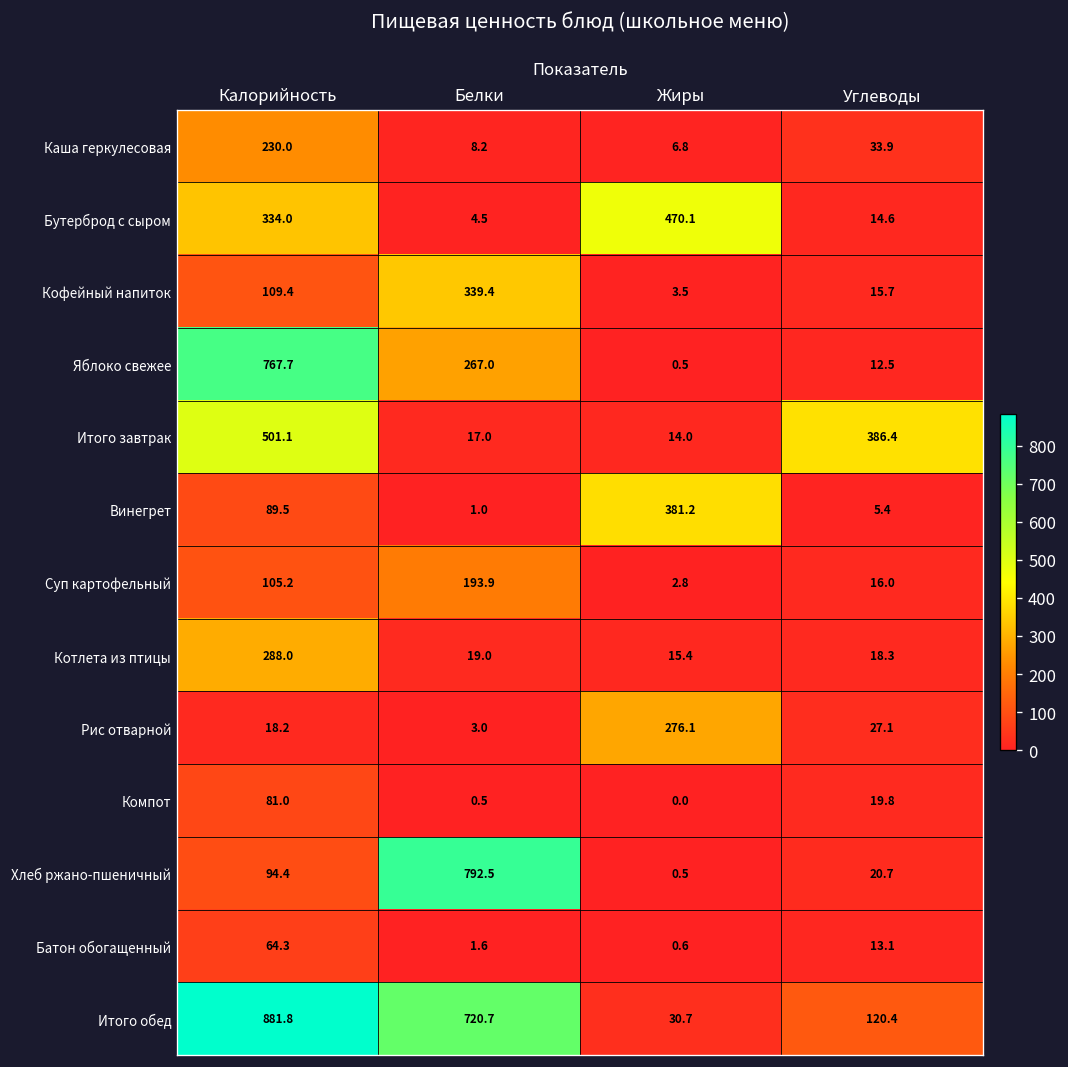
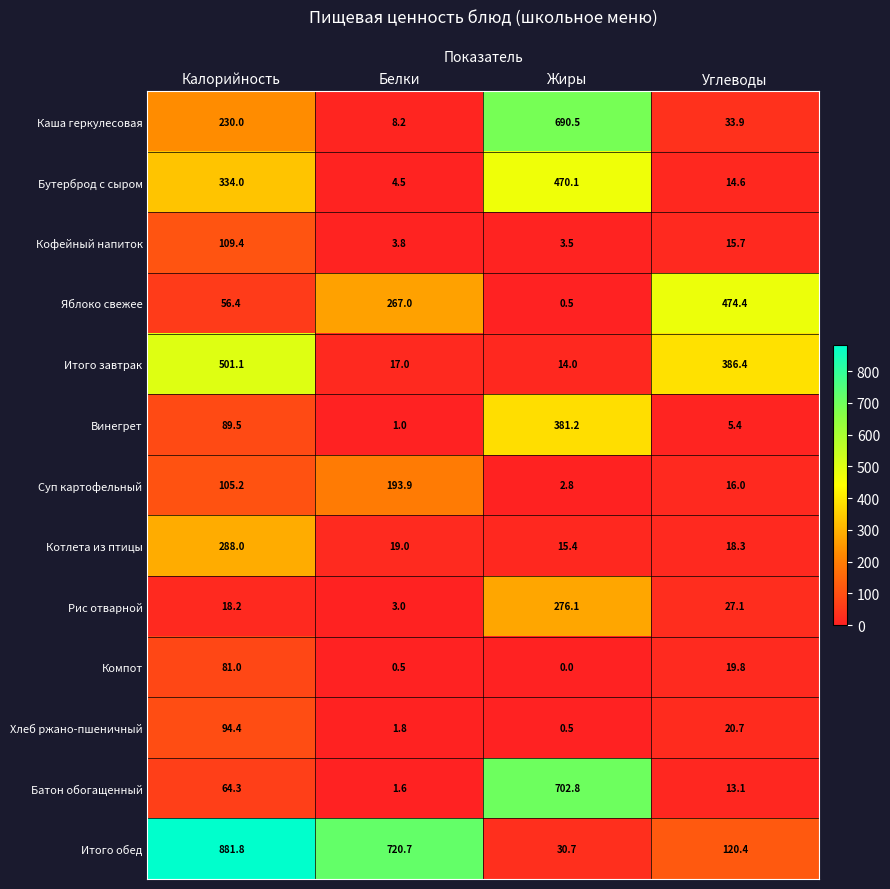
Каша геркулесовая, Жиры: 6.8 -> 690.5
Кофейный напиток, Белки: 339.4 -> 3.8
Яблоко свежее, Калорийность: 767.7 -> 56.4
Яблоко свежее, Углеводы: 12.5 -> 474.4
Хлеб ржано-пшеничный, Белки: 792.5 -> 1.8
Батон обогащенный, Жиры: 0.6 -> 702.8
